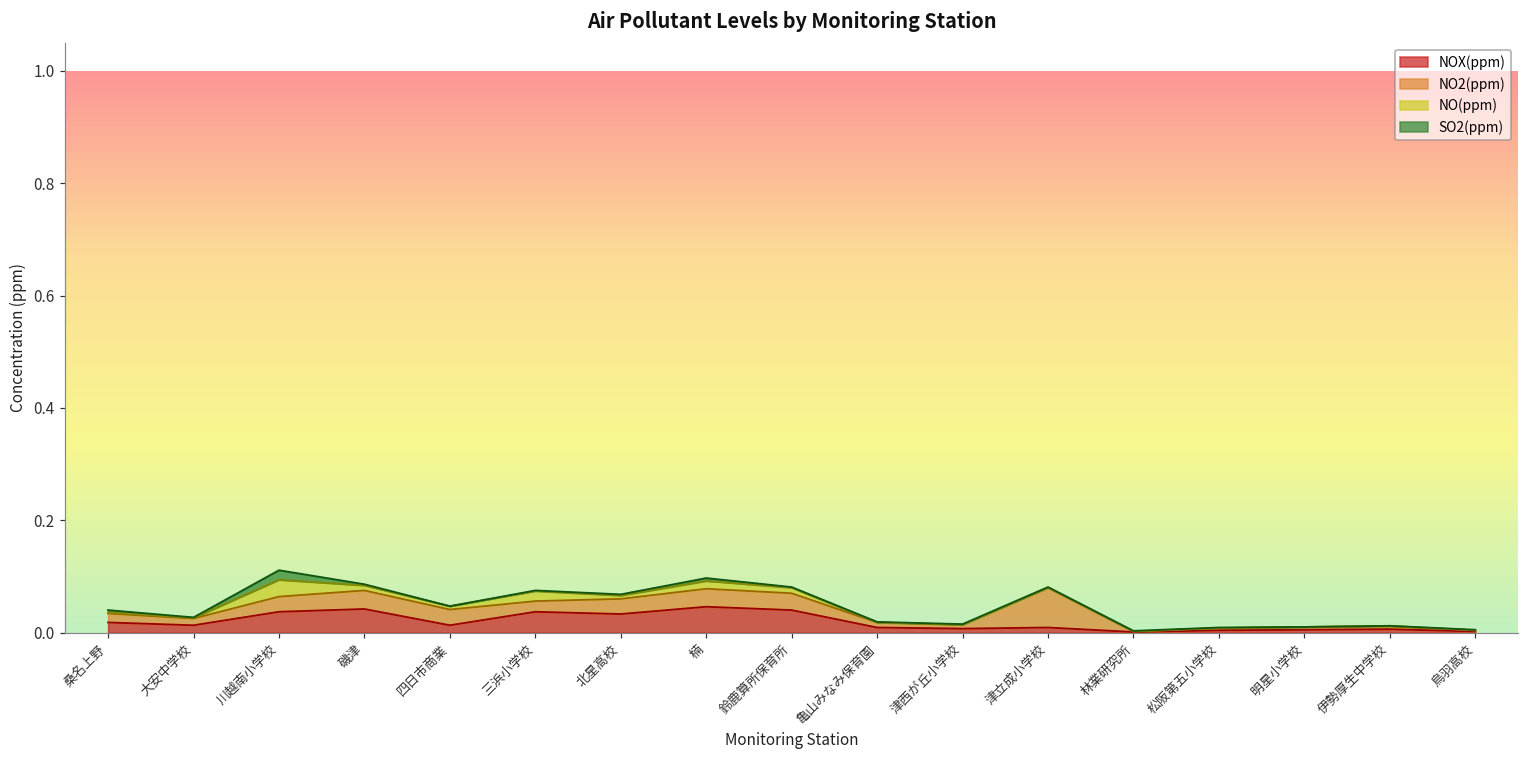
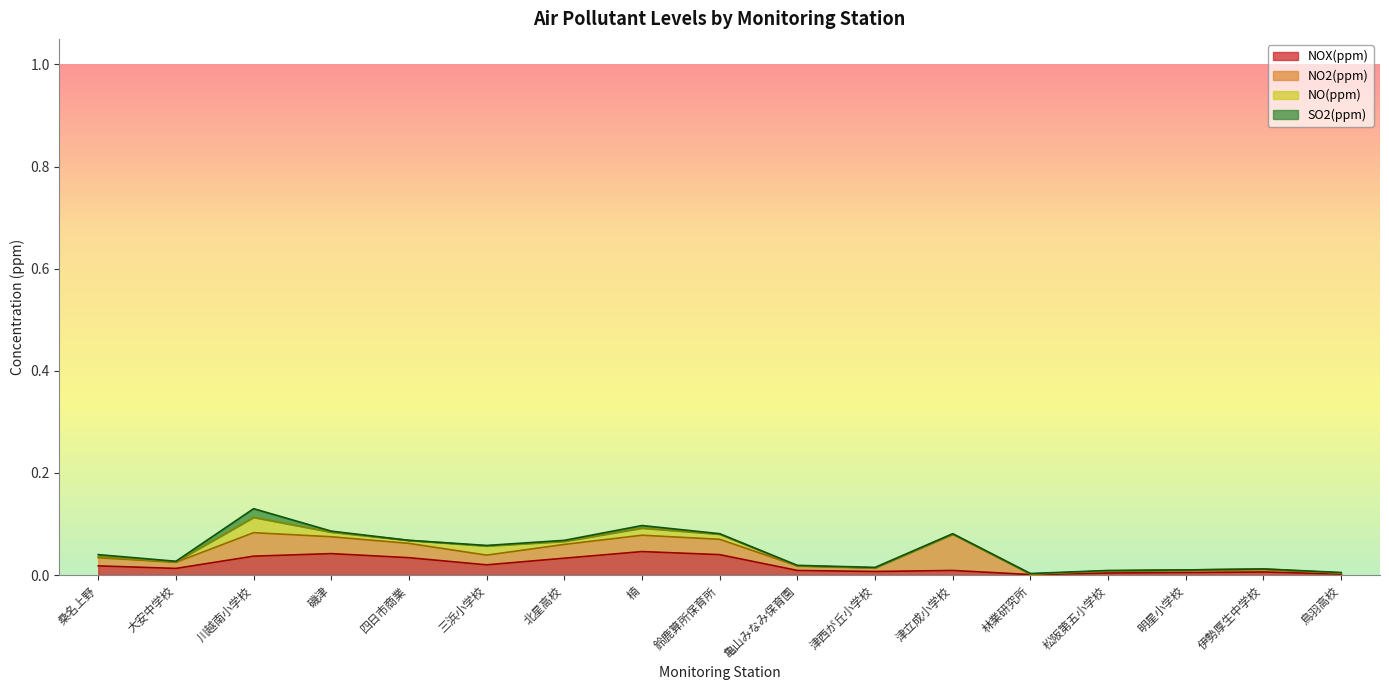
NO2(ppm), 川越南小学校: 0.03 -> 0.05
NOX(ppm), 四日市商業: 0.01 -> 0.03
NOX(ppm), 三浜小学校: 0.04 -> 0.02
